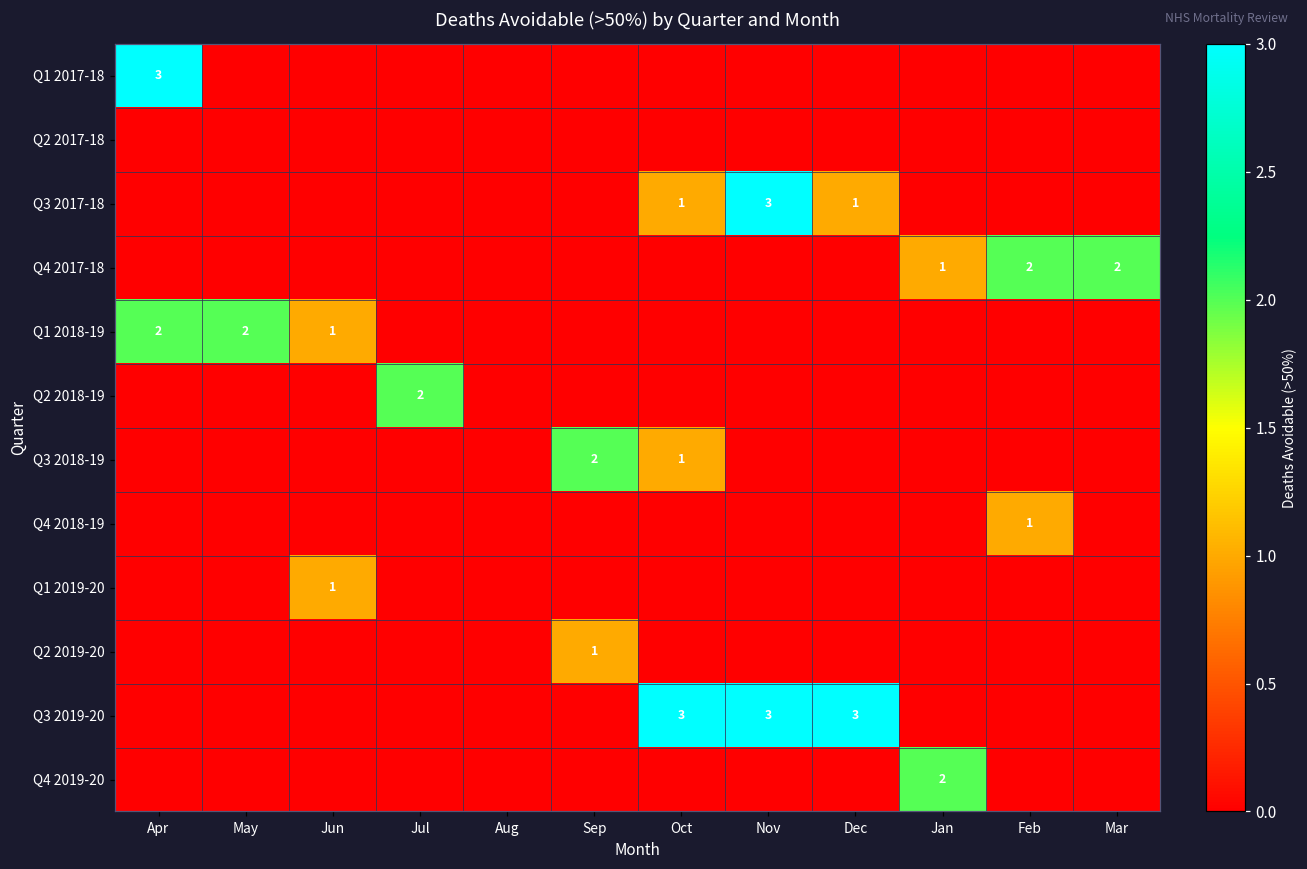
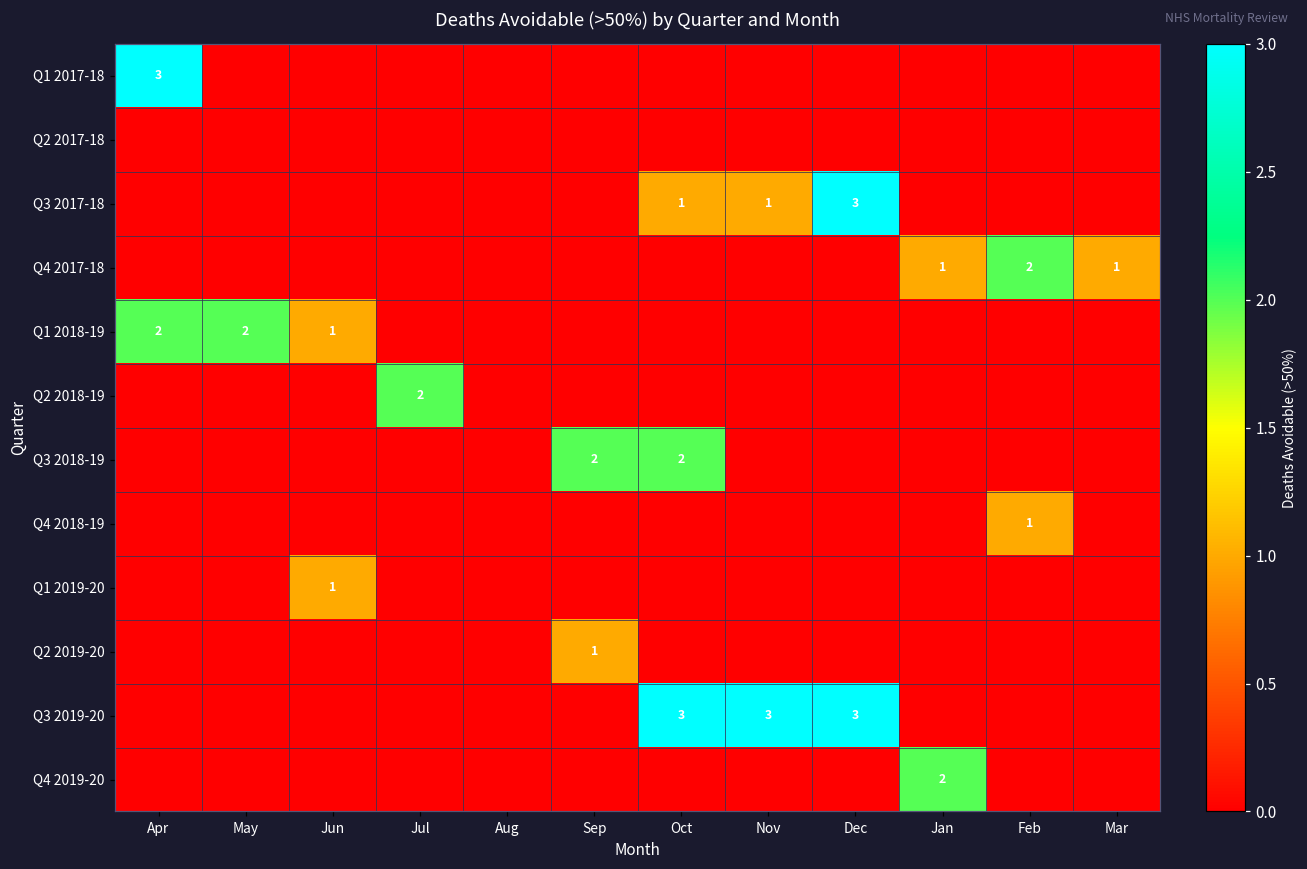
Q3 2017-18, Nov: 3 -> 1
Q3 2017-18, Dec: 1 -> 3
Q4 2017-18, Mar: 2 -> 1
Q3 2018-19, Oct: 1 -> 2
